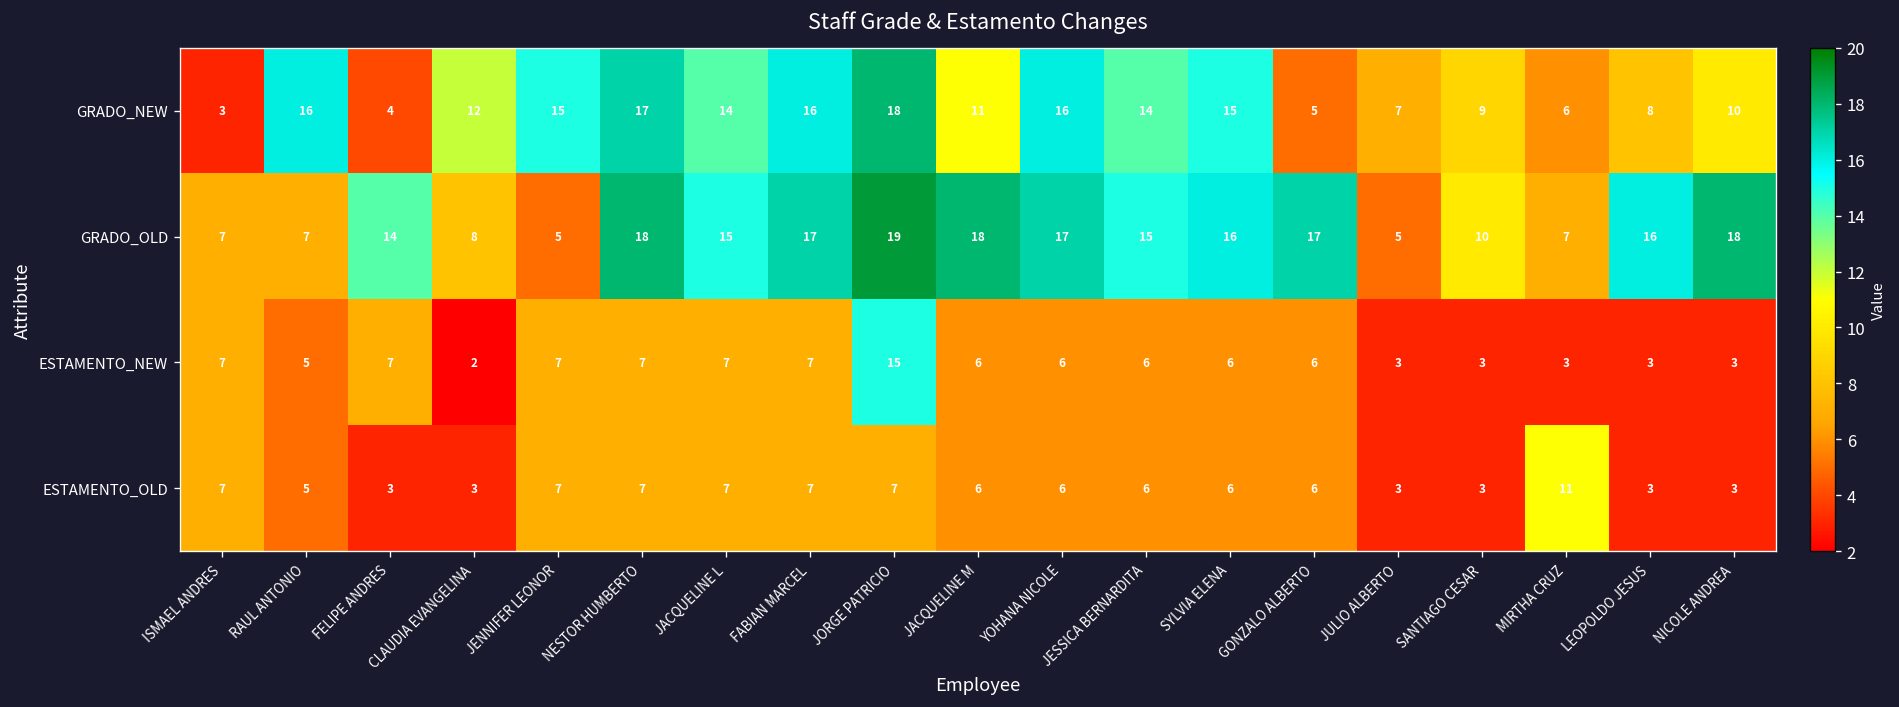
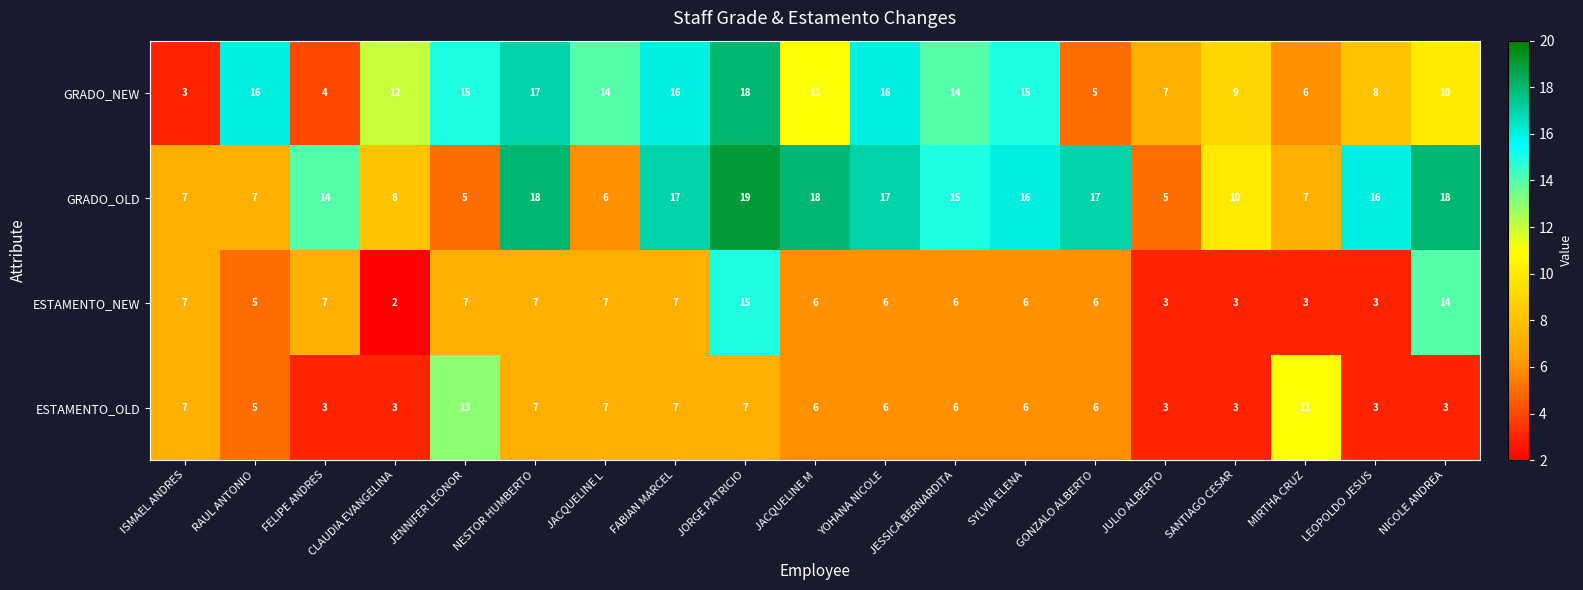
GRADO_OLD, JACQUELINE L: 15 -> 6
ESTAMENTO_NEW, NICOLE ANDREA: 3 -> 14
ESTAMENTO_OLD, JENNIFER LEONOR: 7 -> 13
